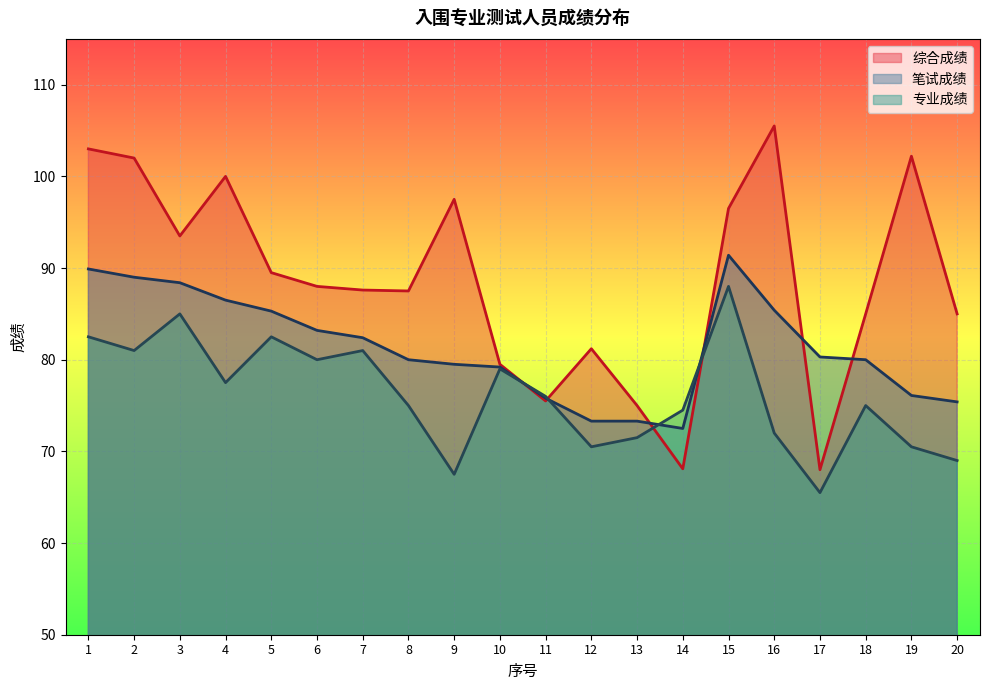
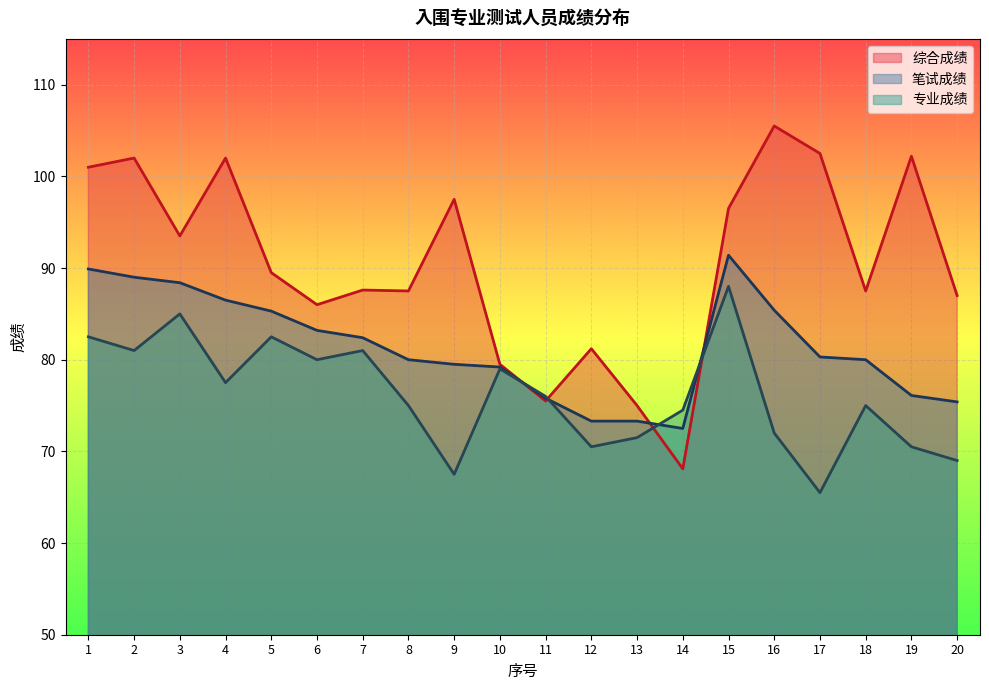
综合成绩, 1: 103 -> 101
综合成绩, 4: 100 -> 102
综合成绩, 6: 88 -> 86
综合成绩, 17: 68 -> 103
综合成绩, 18: 85 -> 88
综合成绩, 20: 85 -> 87
